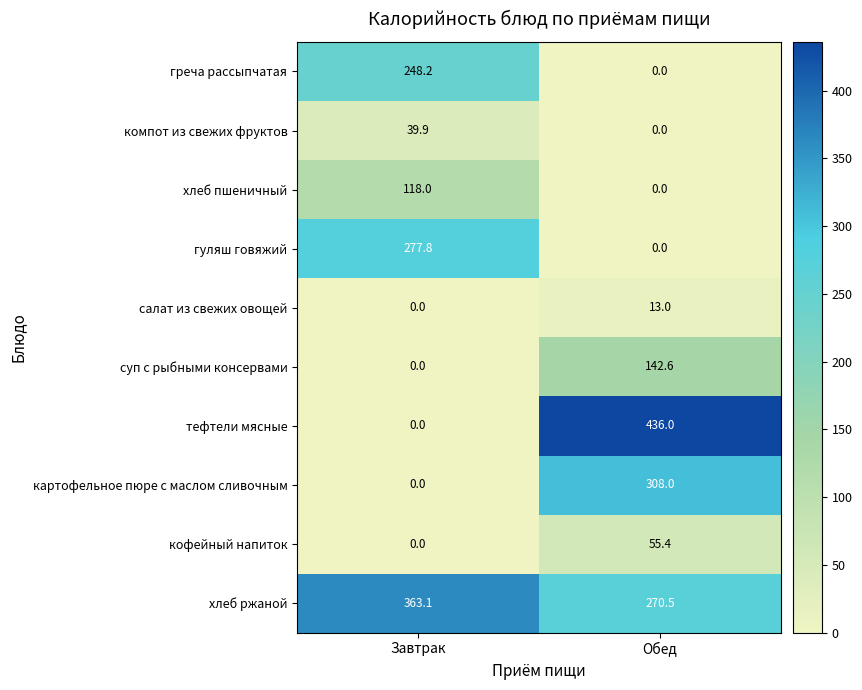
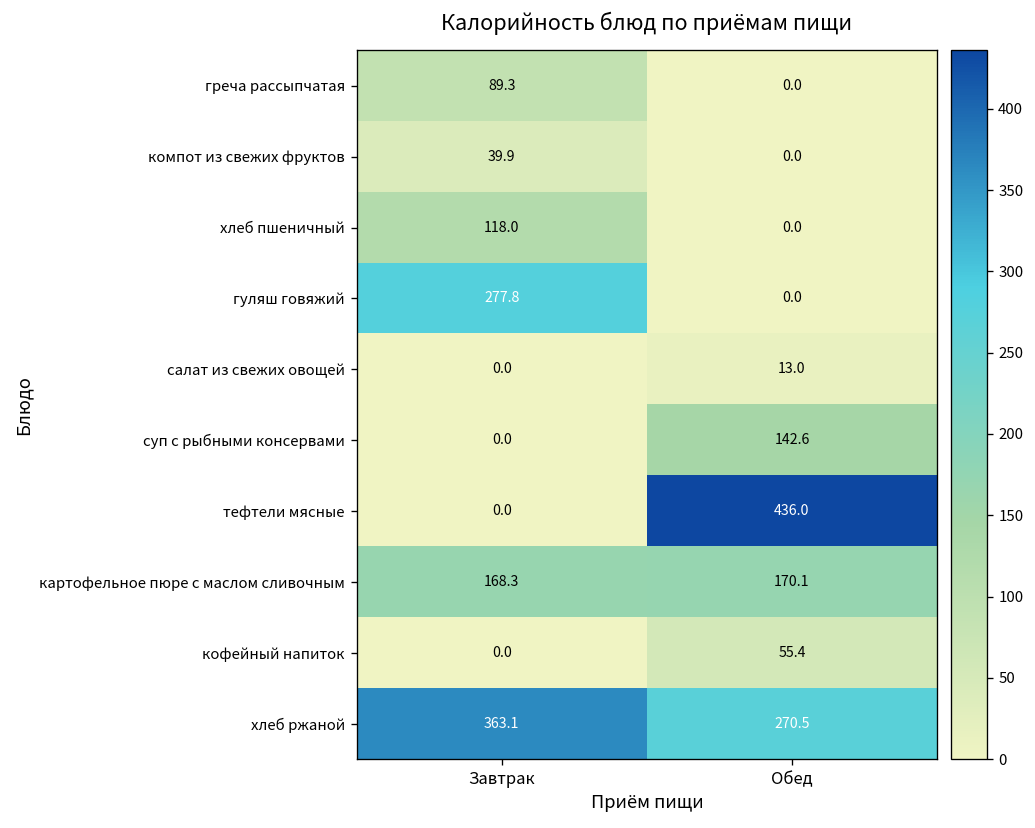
греча рассыпчатая, Завтрак: 248.2 -> 89.3
картофельное пюре с маслом сливочным, Завтрак: 0.0 -> 168.3
картофельное пюре с маслом сливочным, Обед: 308.0 -> 170.1
